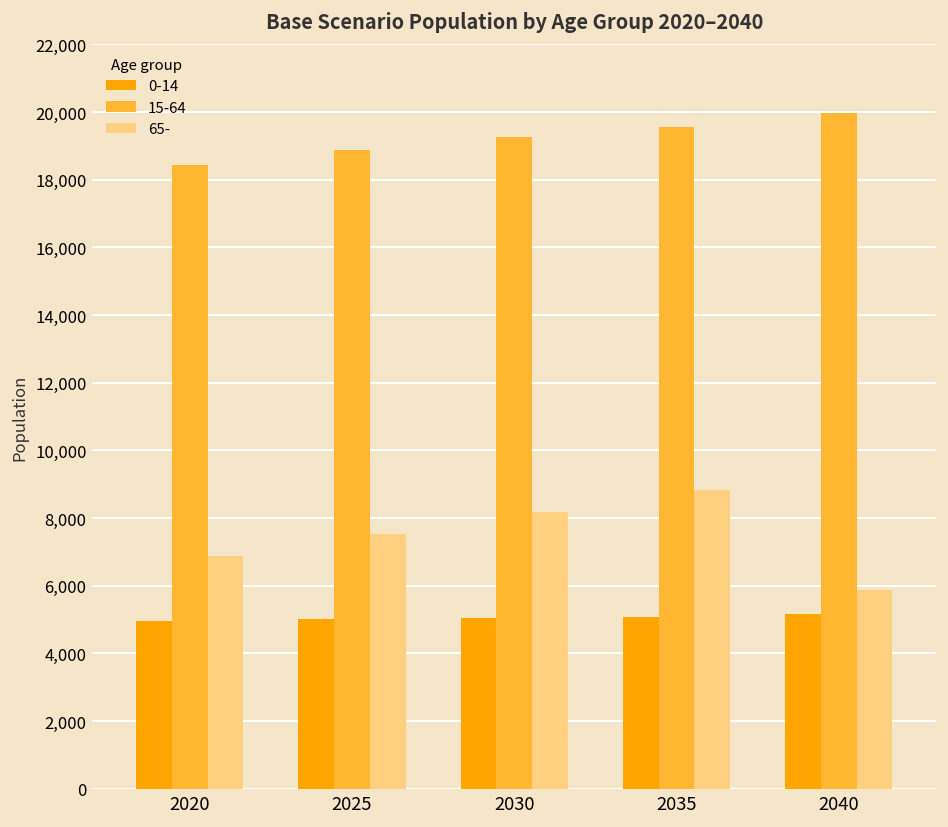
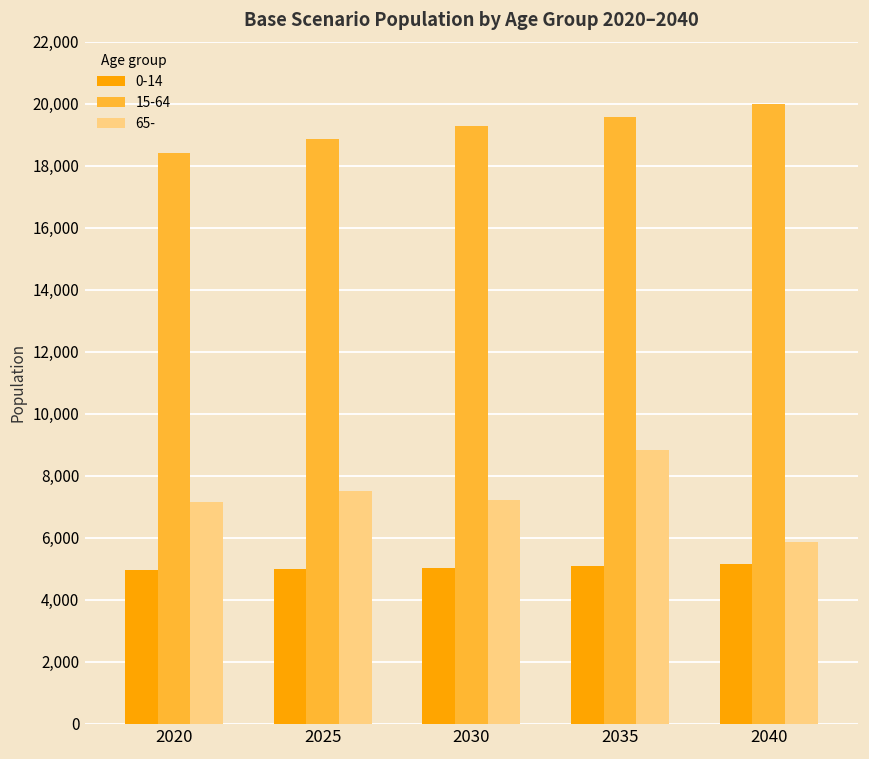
65-, 2020: 6,900 -> 7,200
65-, 2030: 8,200 -> 7,200
